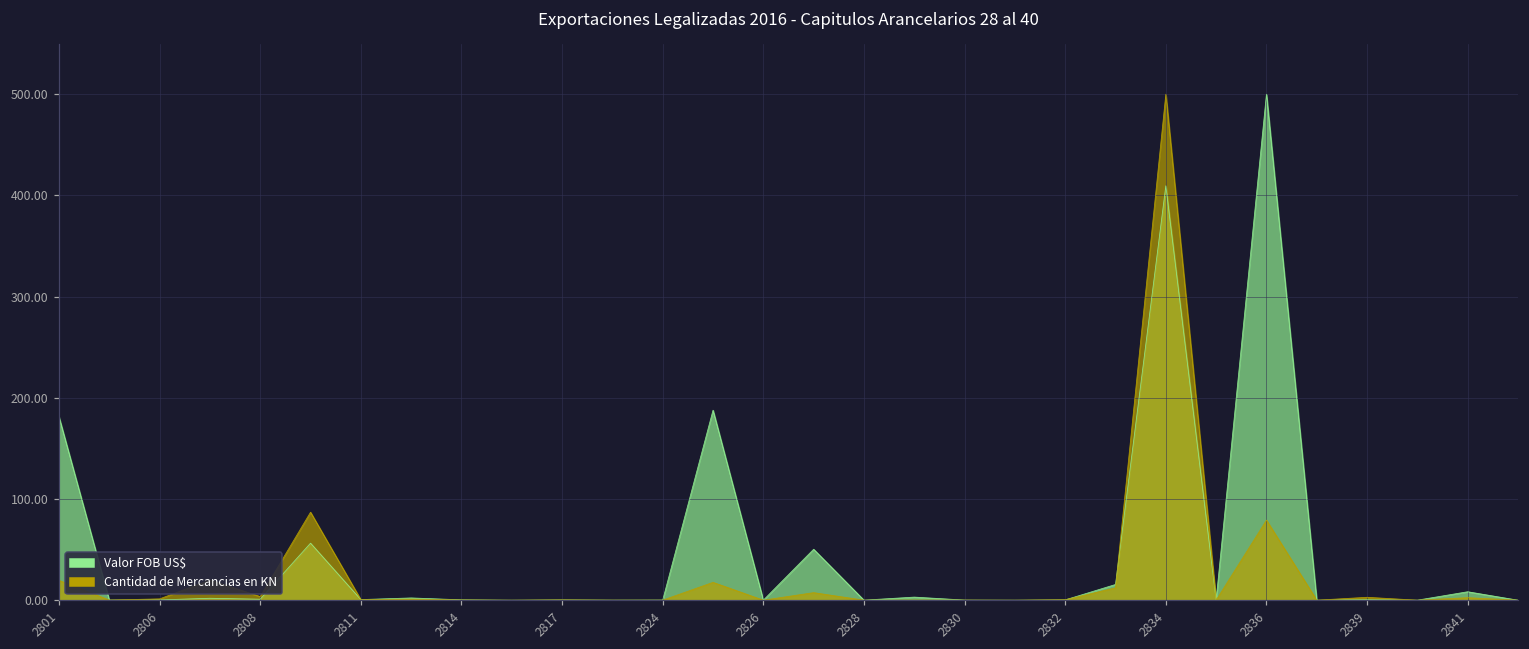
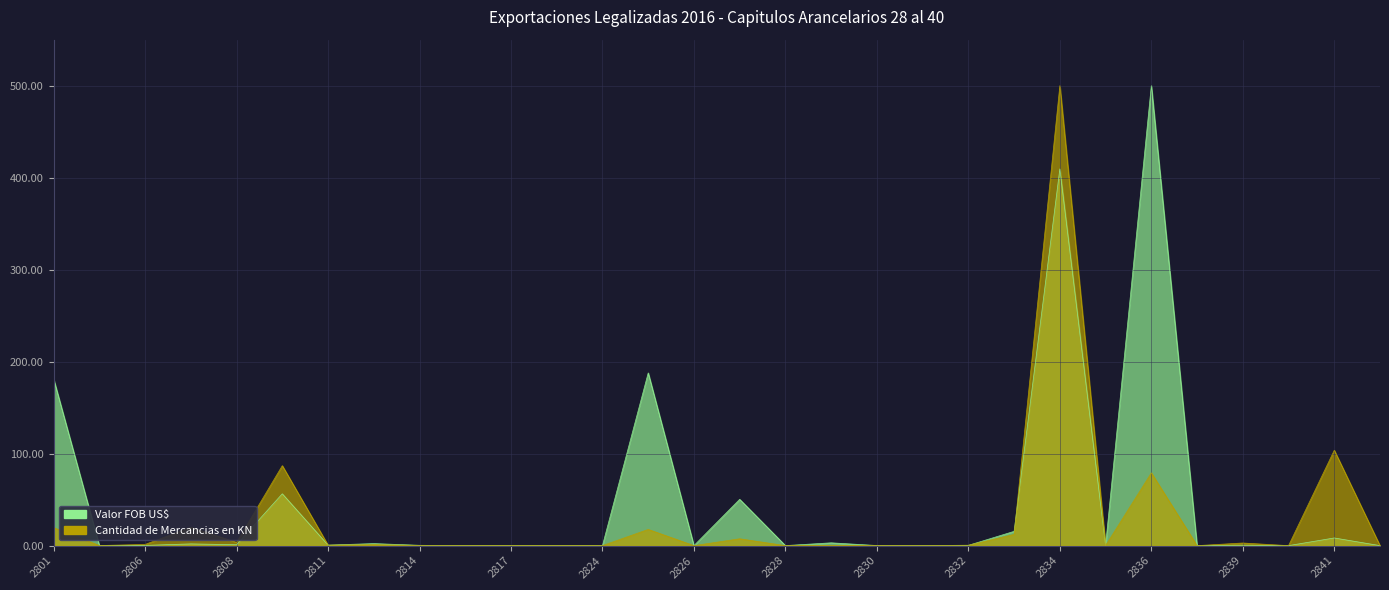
Cantidad de Mercancias en KN, 2841: 0 -> 100
